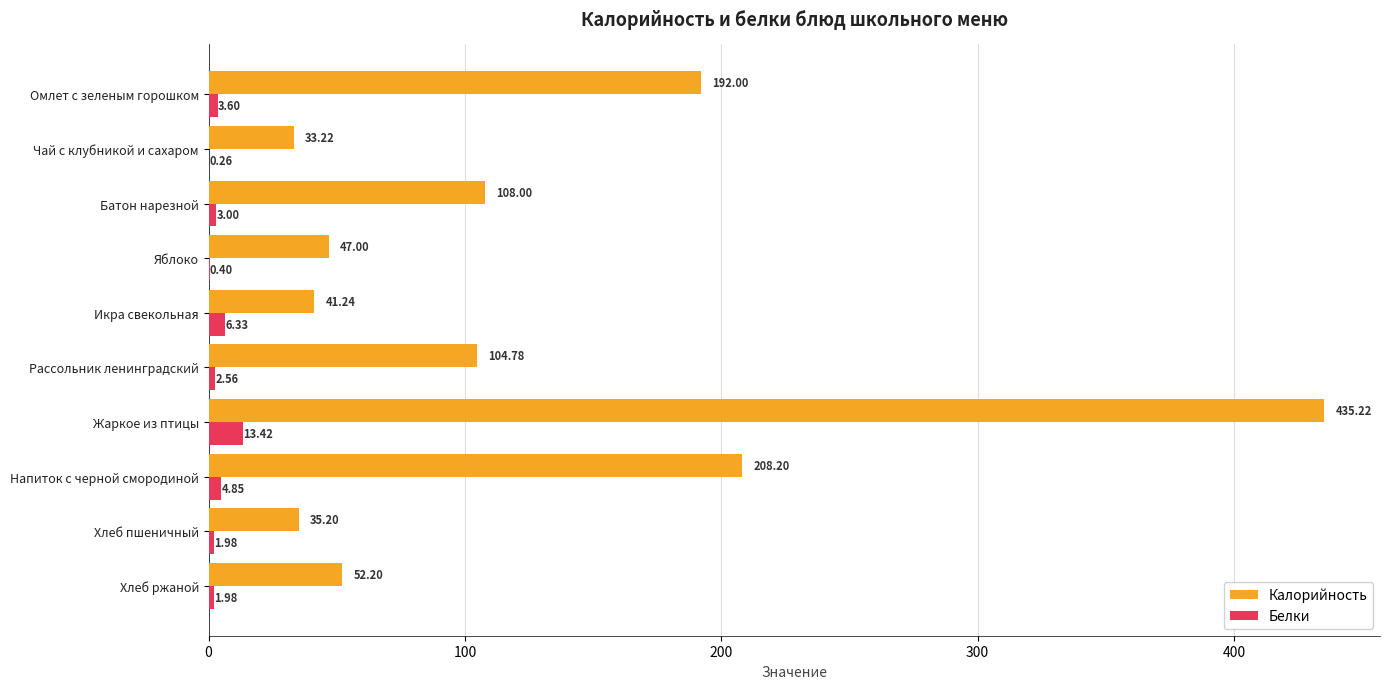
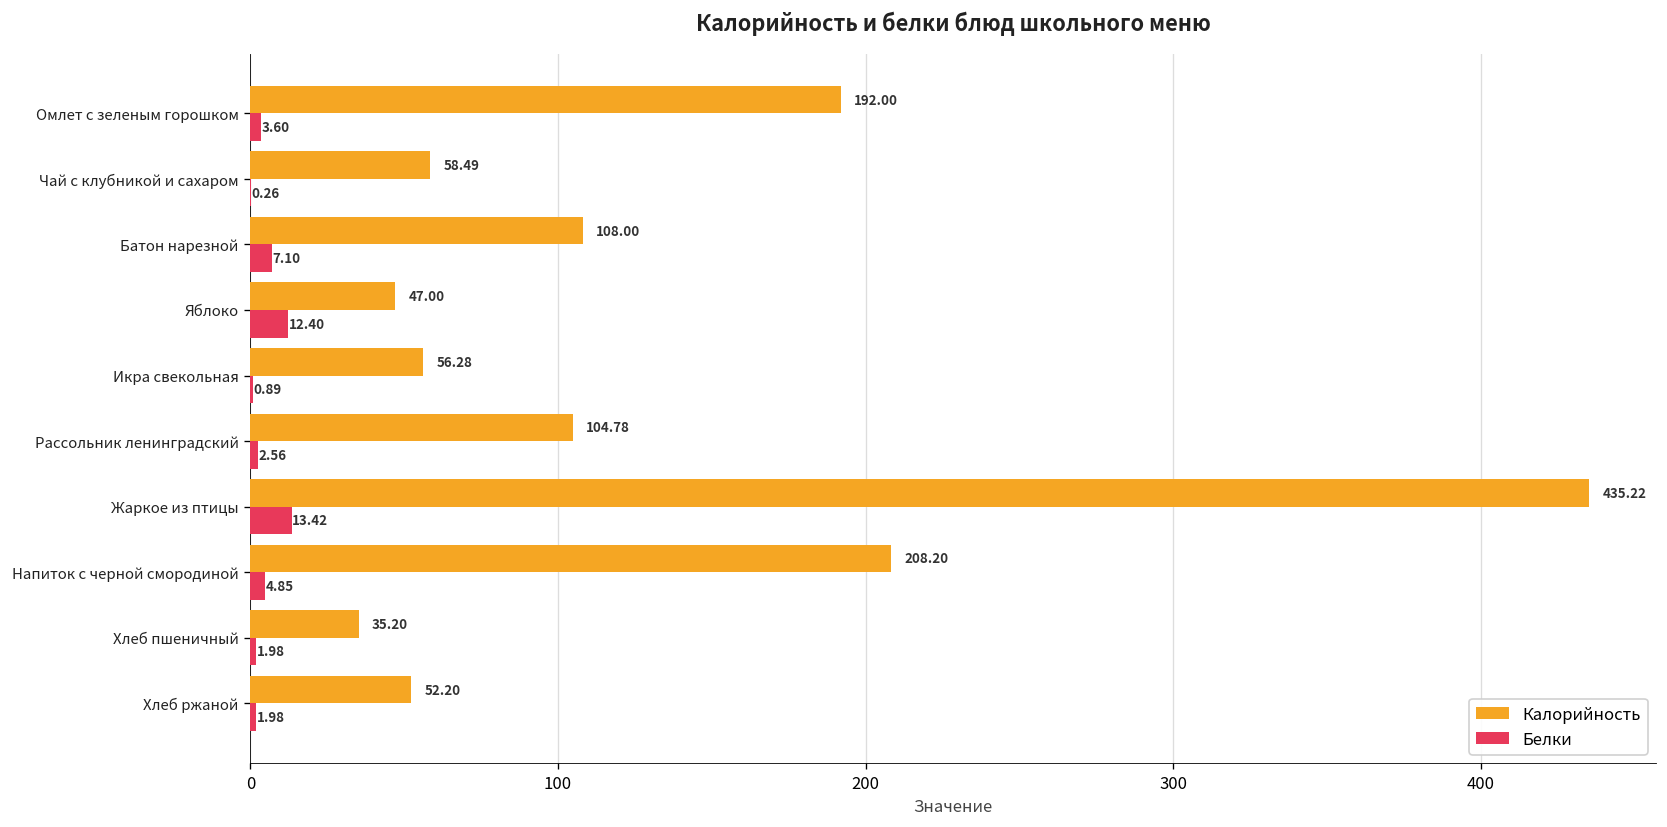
Калорийность, Чай с клубникой и сахаром: 33.22 -> 58.49
Белки, Батон нарезной: 3.00 -> 7.10
Белки, Яблоко: 0.40 -> 12.40
Калорийность, Икра свекольная: 41.24 -> 56.28
Белки, Икра свекольная: 6.33 -> 0.89
